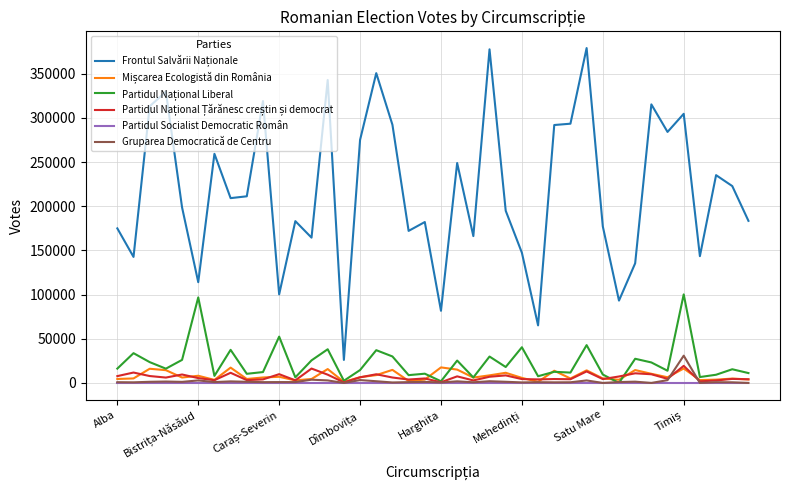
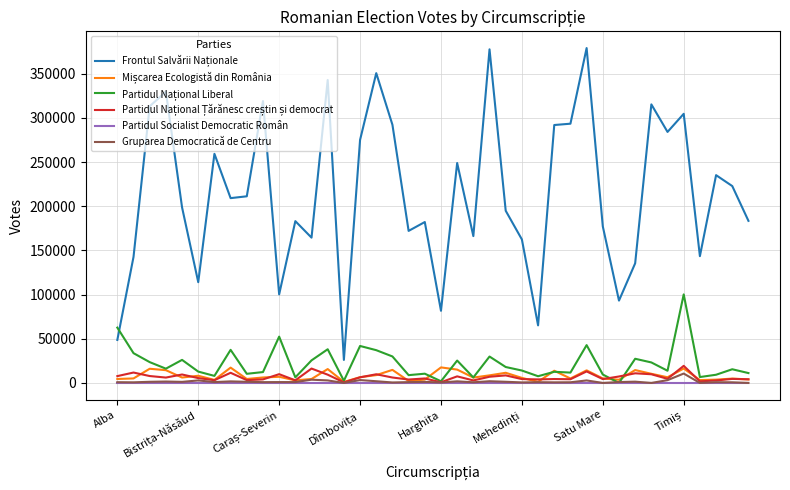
Frontul Salvării Naționale, Alba: 170000 -> 50000
Partidul Național Liberal, Alba: 20000 -> 60000
Partidul Național Liberal, Bistrița-Năsăud: 100000 -> 10000
Partidul Național Liberal, Dîmbovița: 10000 -> 40000
Frontul Salvării Naționale, Mehedinți: 150000 -> 160000
Partidul Național Liberal, Mehedinți: 40000 -> 10000
Gruparea Democratică de Centru, Timiș: 30000 -> 10000
